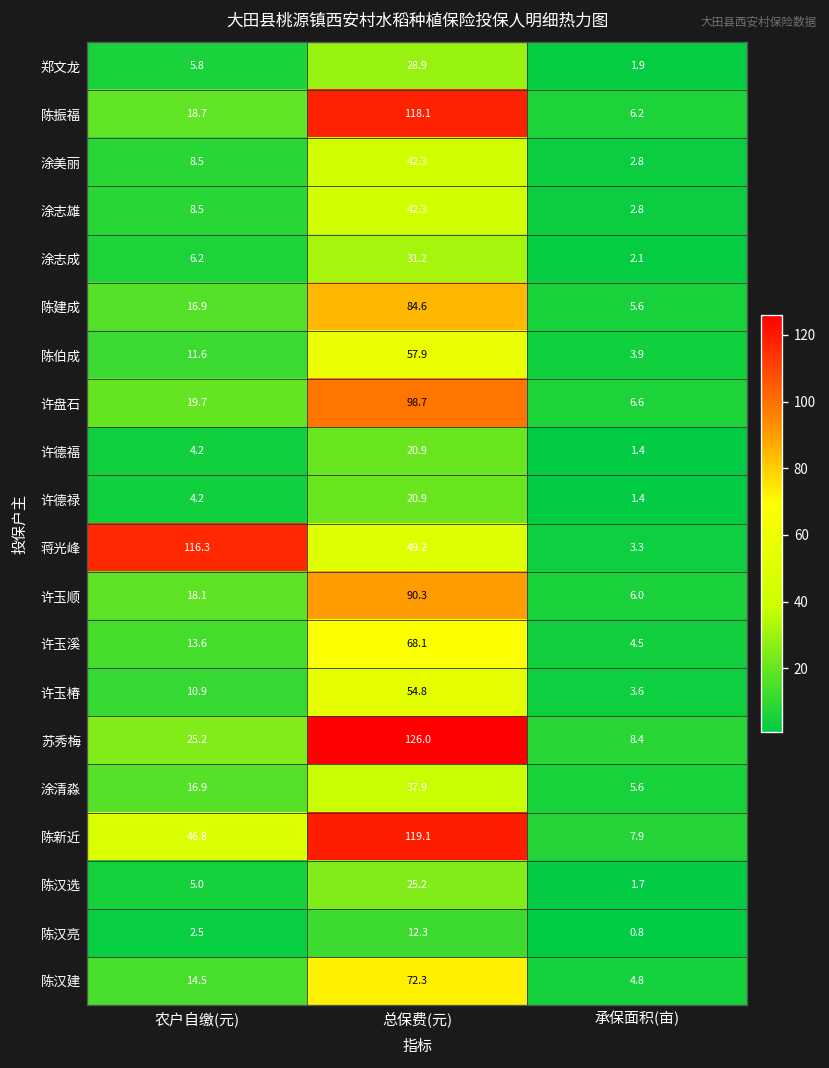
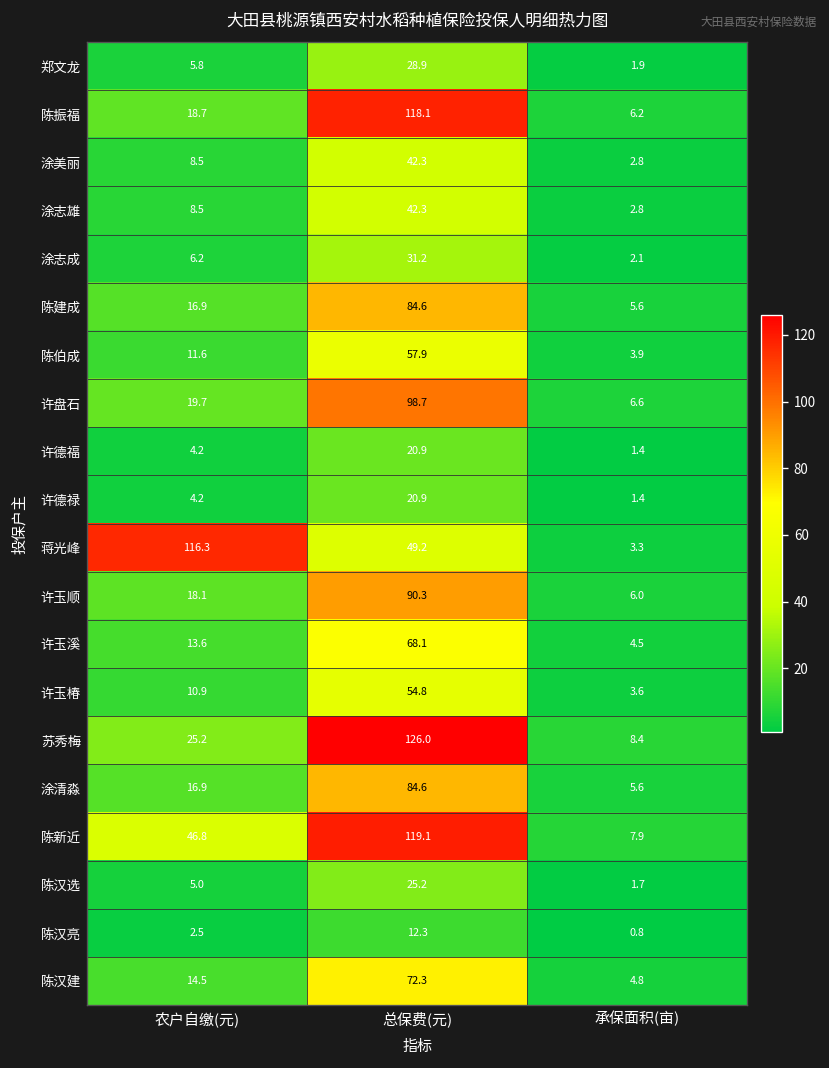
涂清淼, 总保费(元): 37.9 -> 84.6
